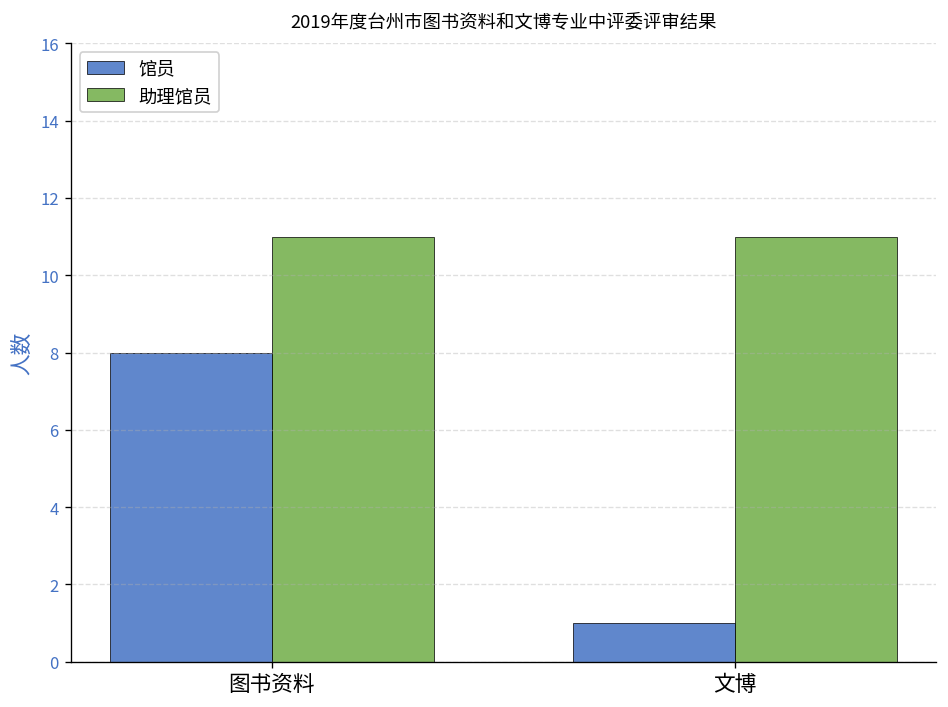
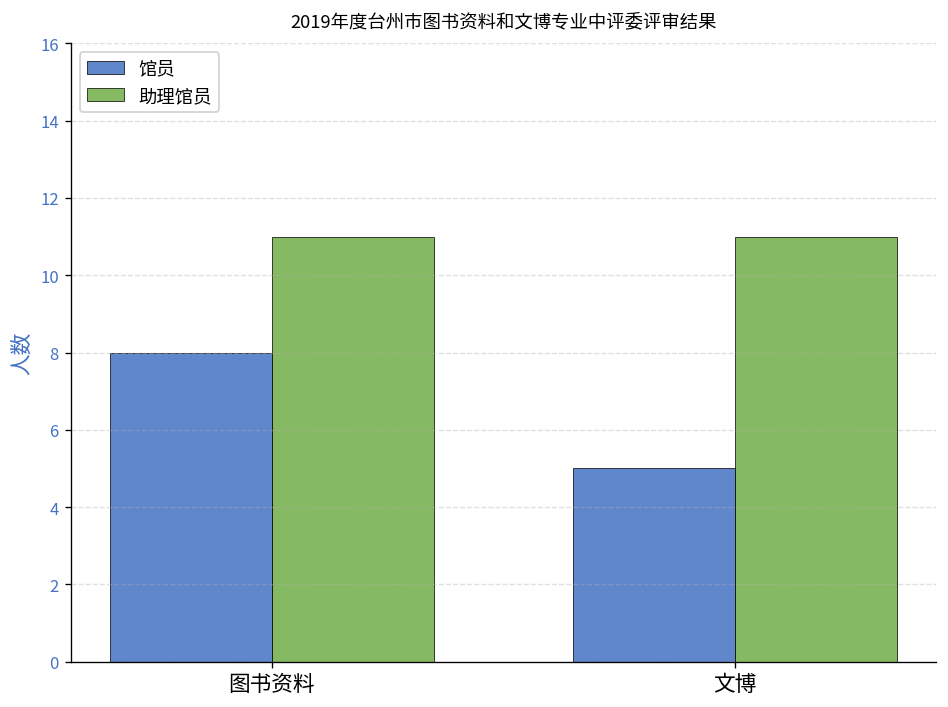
馆员, 文博: 1 -> 5
